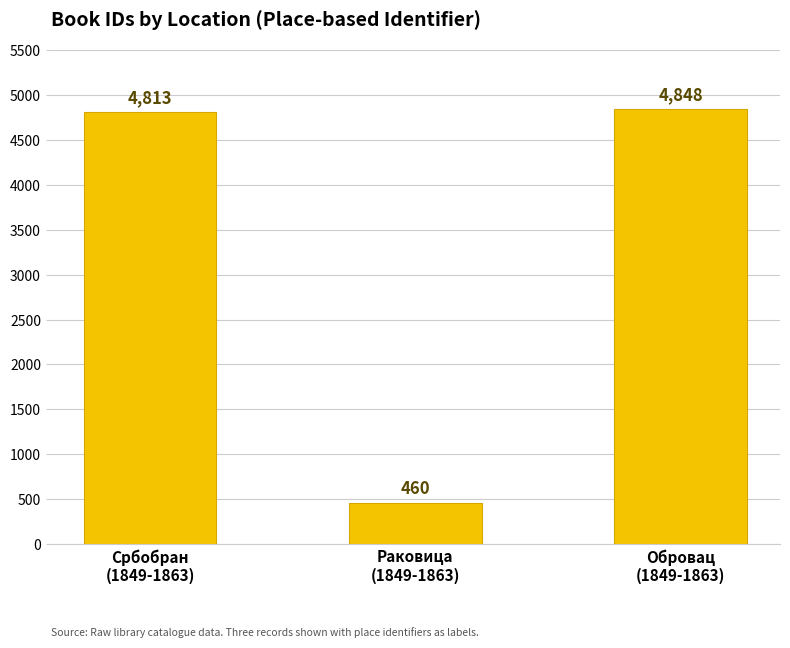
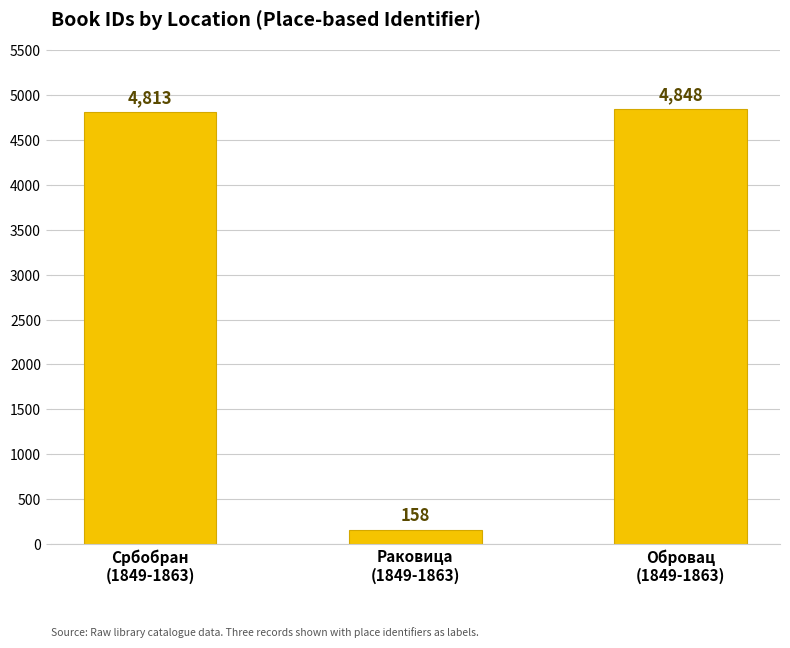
Раковица (1849-1863): 460 -> 158
